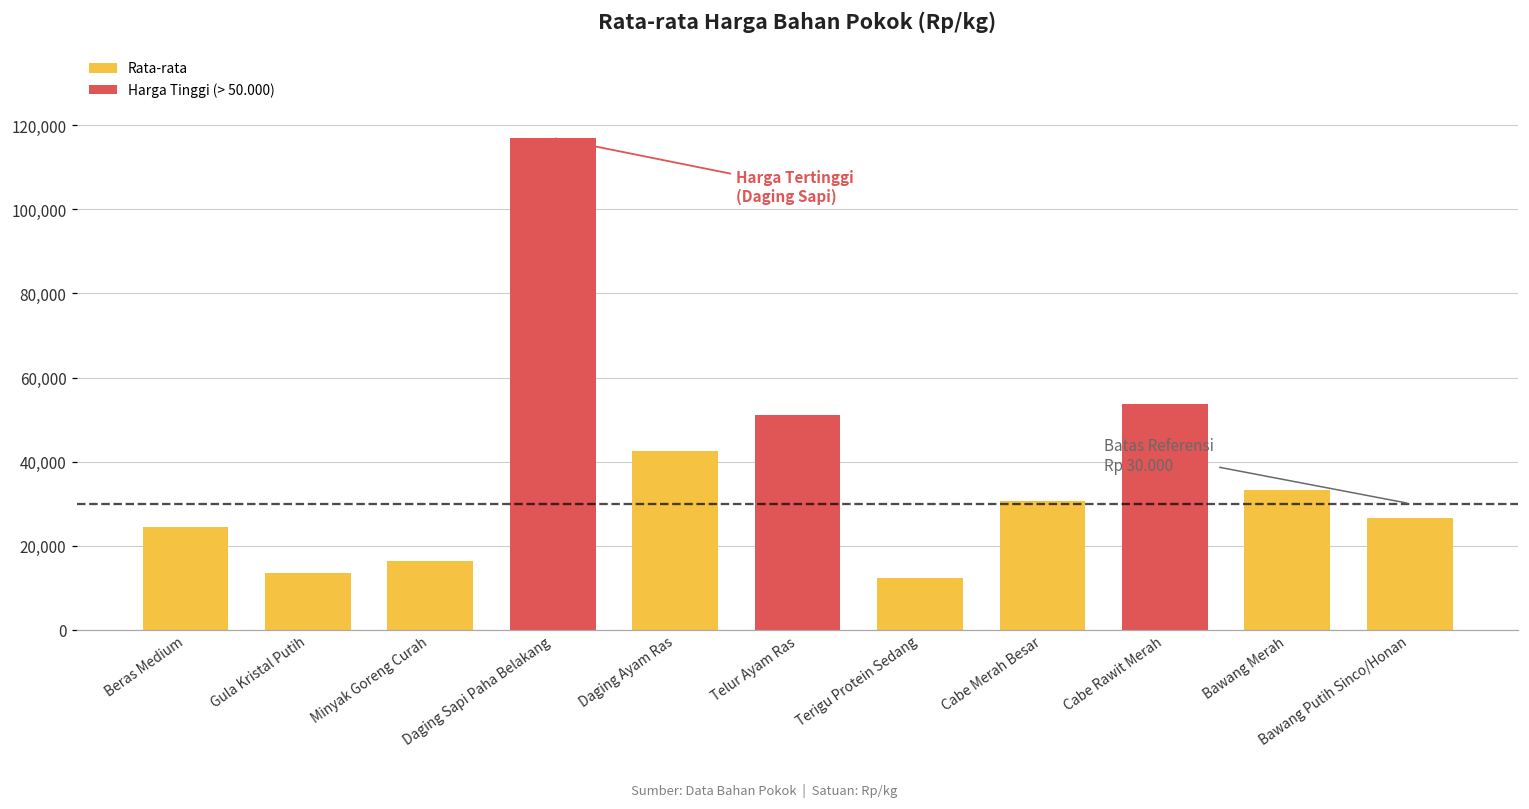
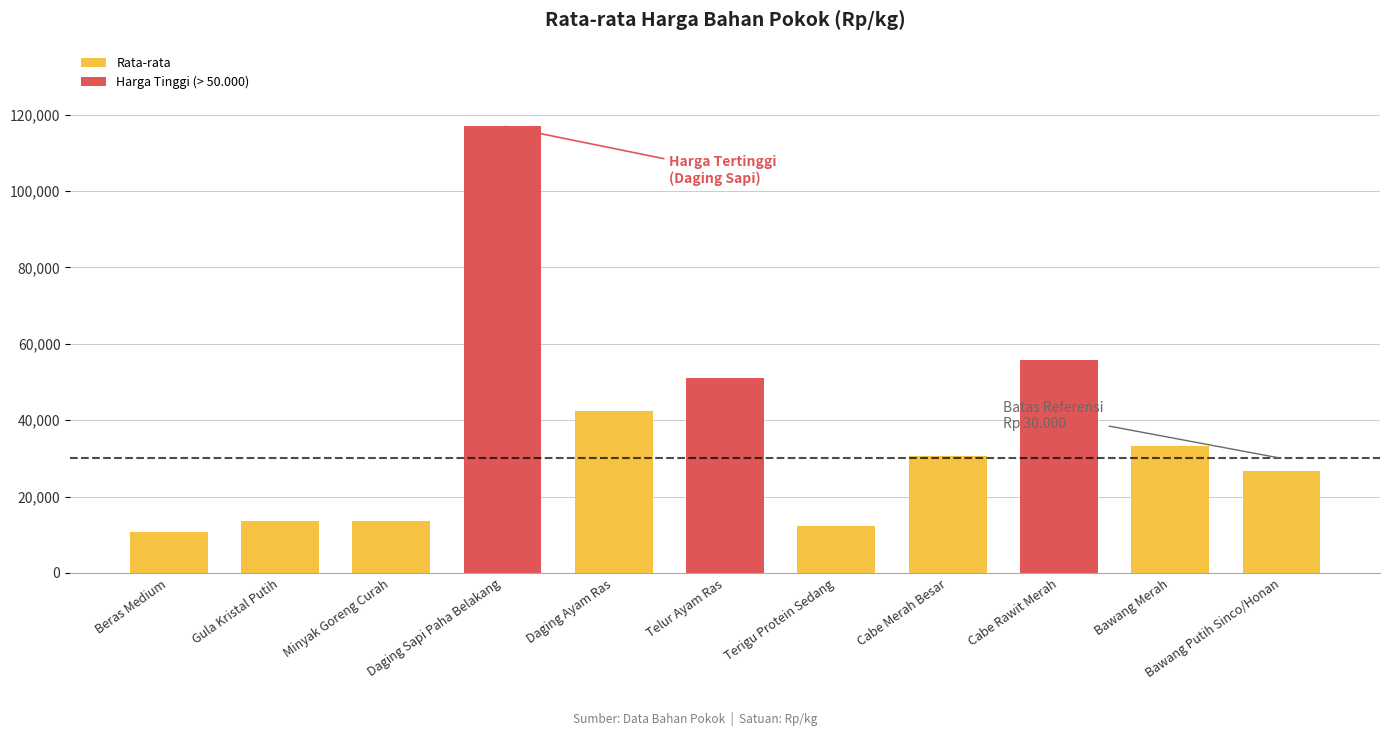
Rata-rata, Beras Medium: 25,000 -> 11,000
Rata-rata, Minyak Goreng Curah: 16,000 -> 14,000
Harga Tinggi (> 50.000), Cabe Rawit Merah: 54,000 -> 56,000
